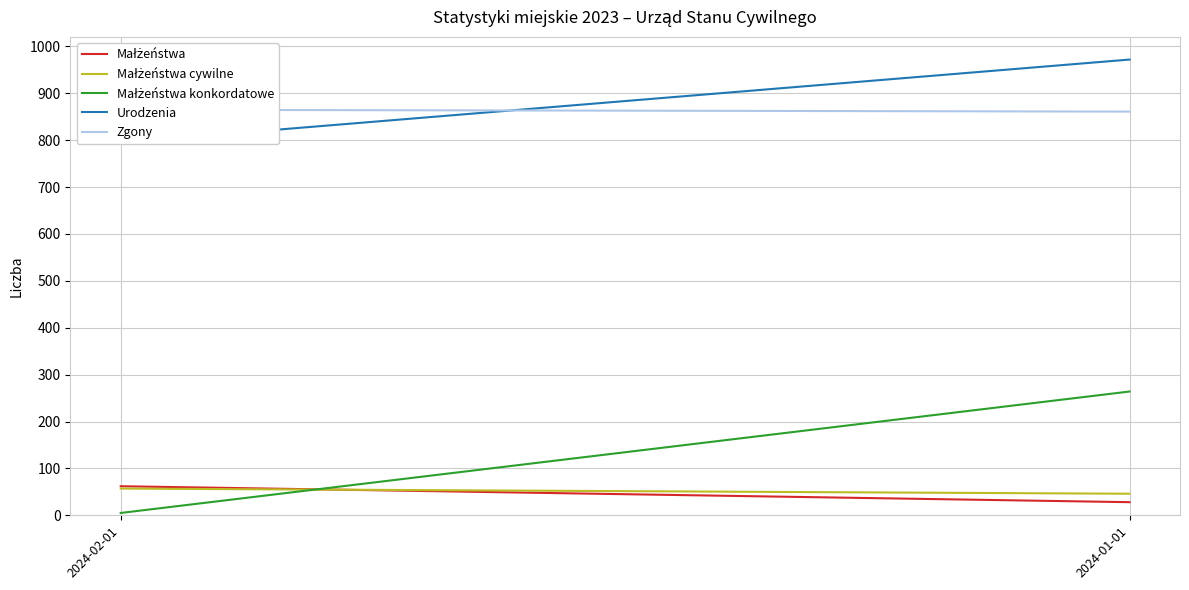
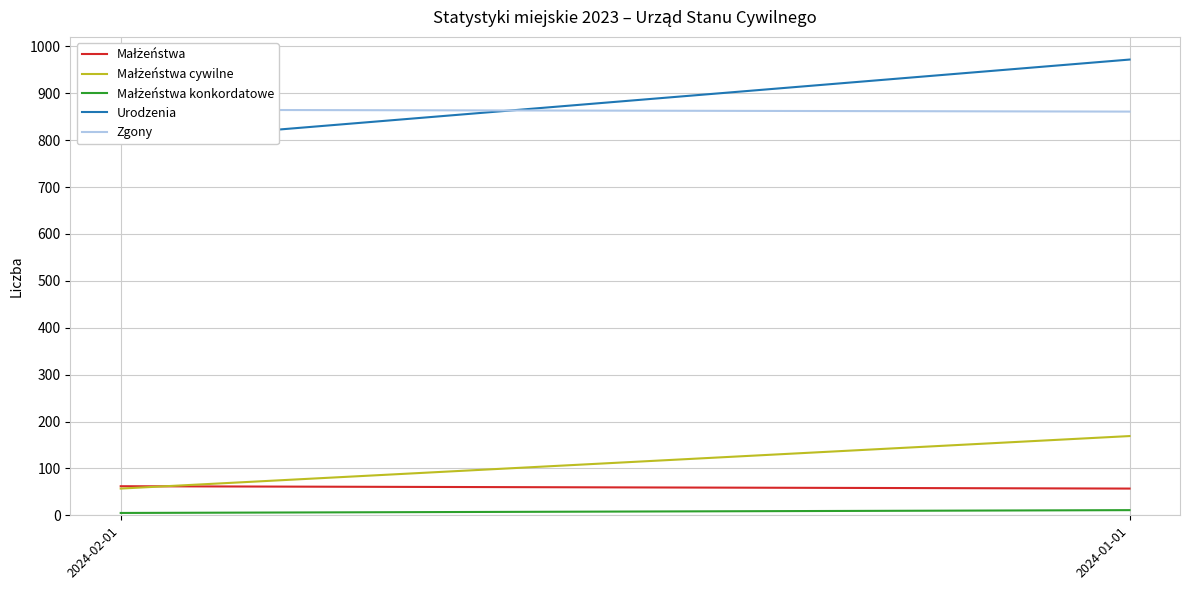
Małżeństwa, 2024-01-01: 30 -> 60
Małżeństwa cywilne, 2024-01-01: 50 -> 170
Małżeństwa konkordatowe, 2024-01-01: 260 -> 10
